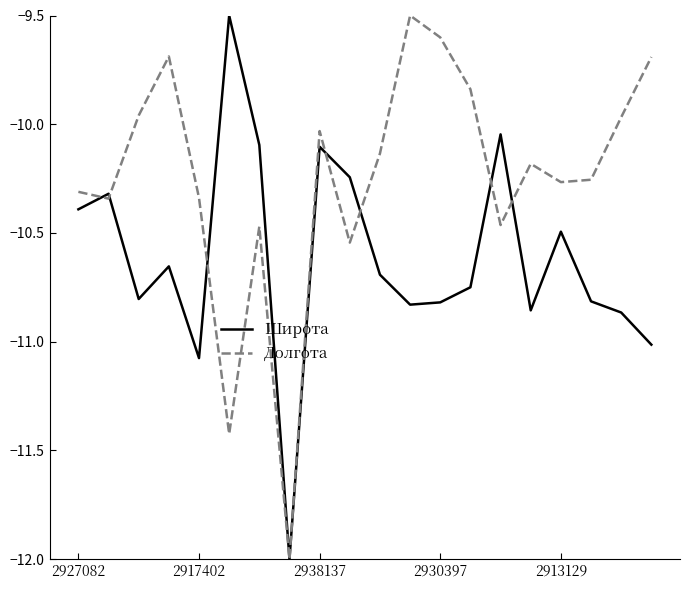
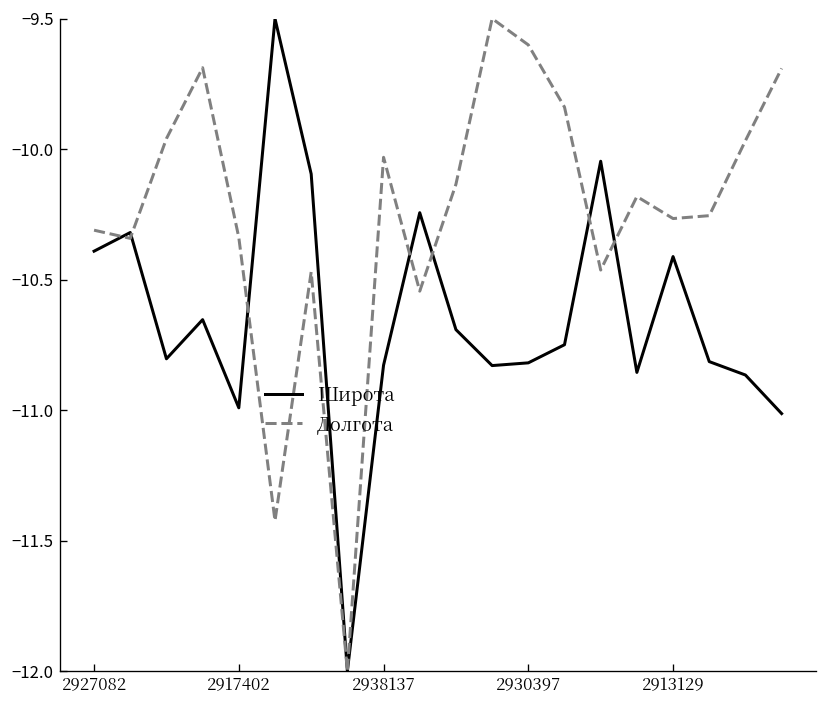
Широта, 2917402: -11.08 -> -10.99
Широта, 2938137: -10.10 -> -10.83
Широта, 2913129: -10.49 -> -10.41
